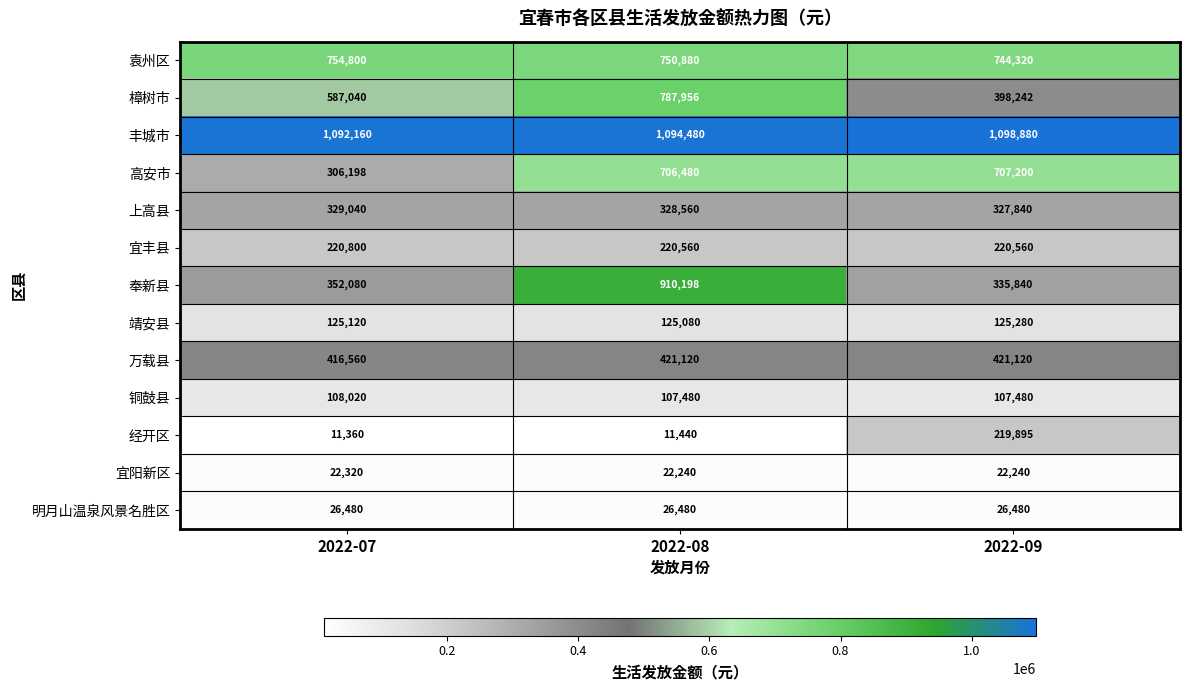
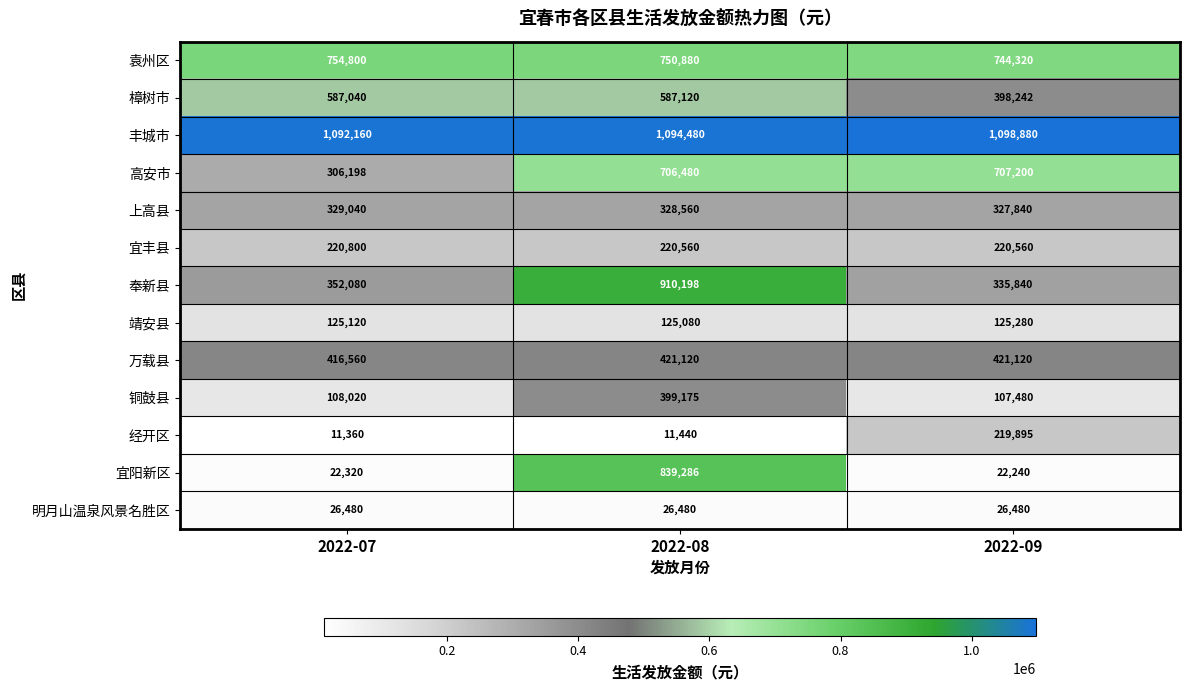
樟树市, 2022-08: 787,956 -> 587,120
铜鼓县, 2022-08: 107,480 -> 399,175
宜阳新区, 2022-08: 22,240 -> 839,286
